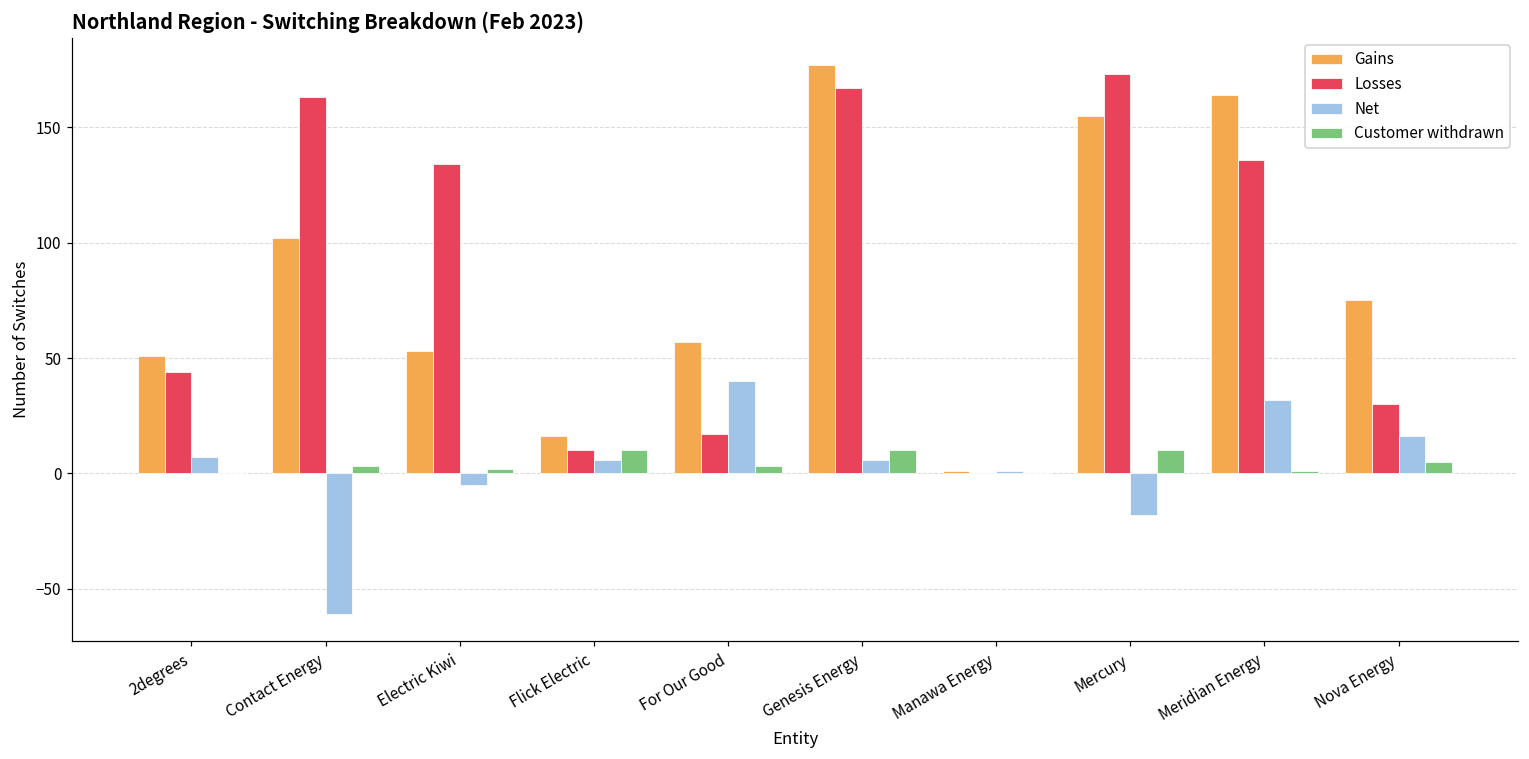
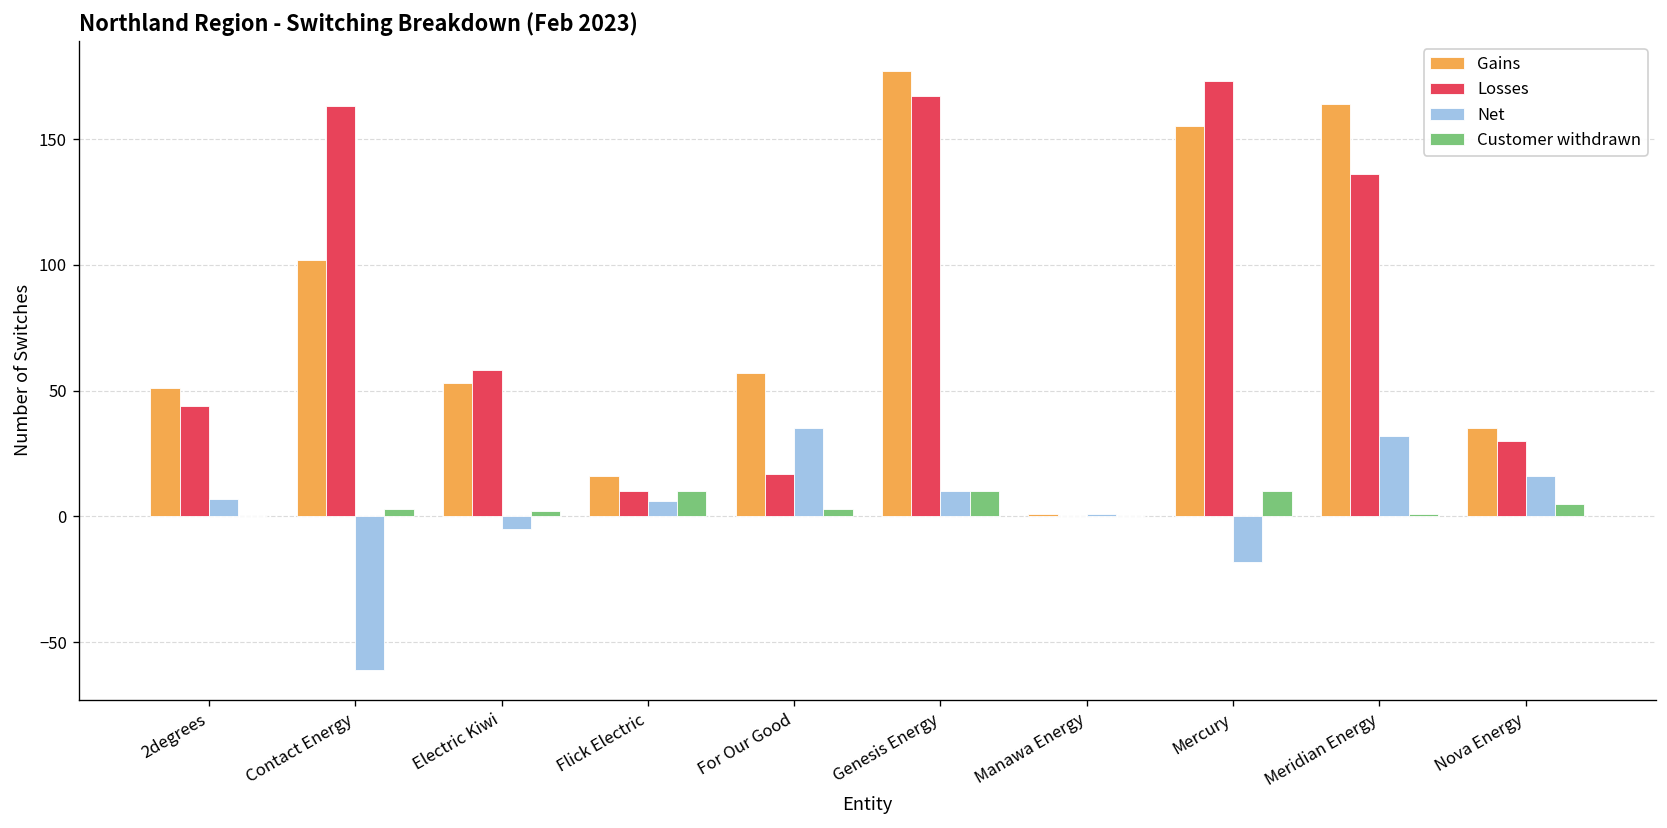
Losses, Electric Kiwi: 134 -> 58
Net, For Our Good: 40 -> 35
Net, Genesis Energy: 6 -> 10
Gains, Nova Energy: 75 -> 35
